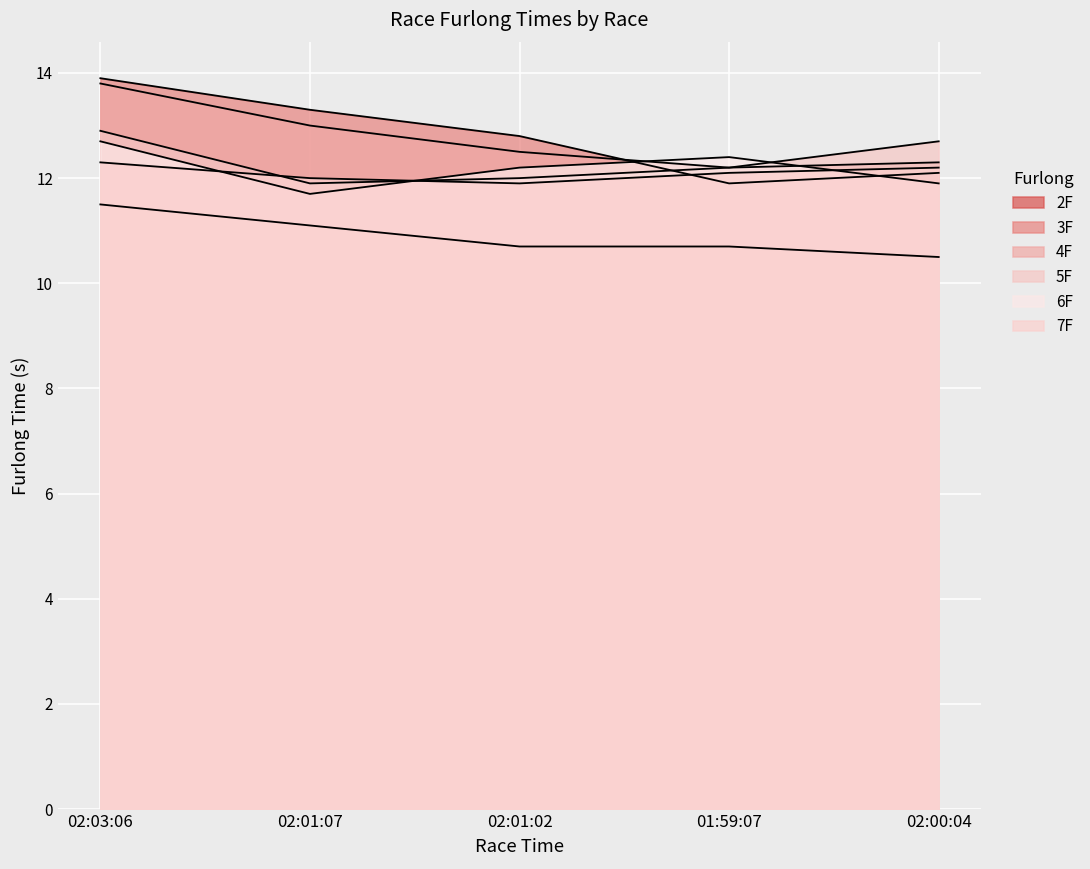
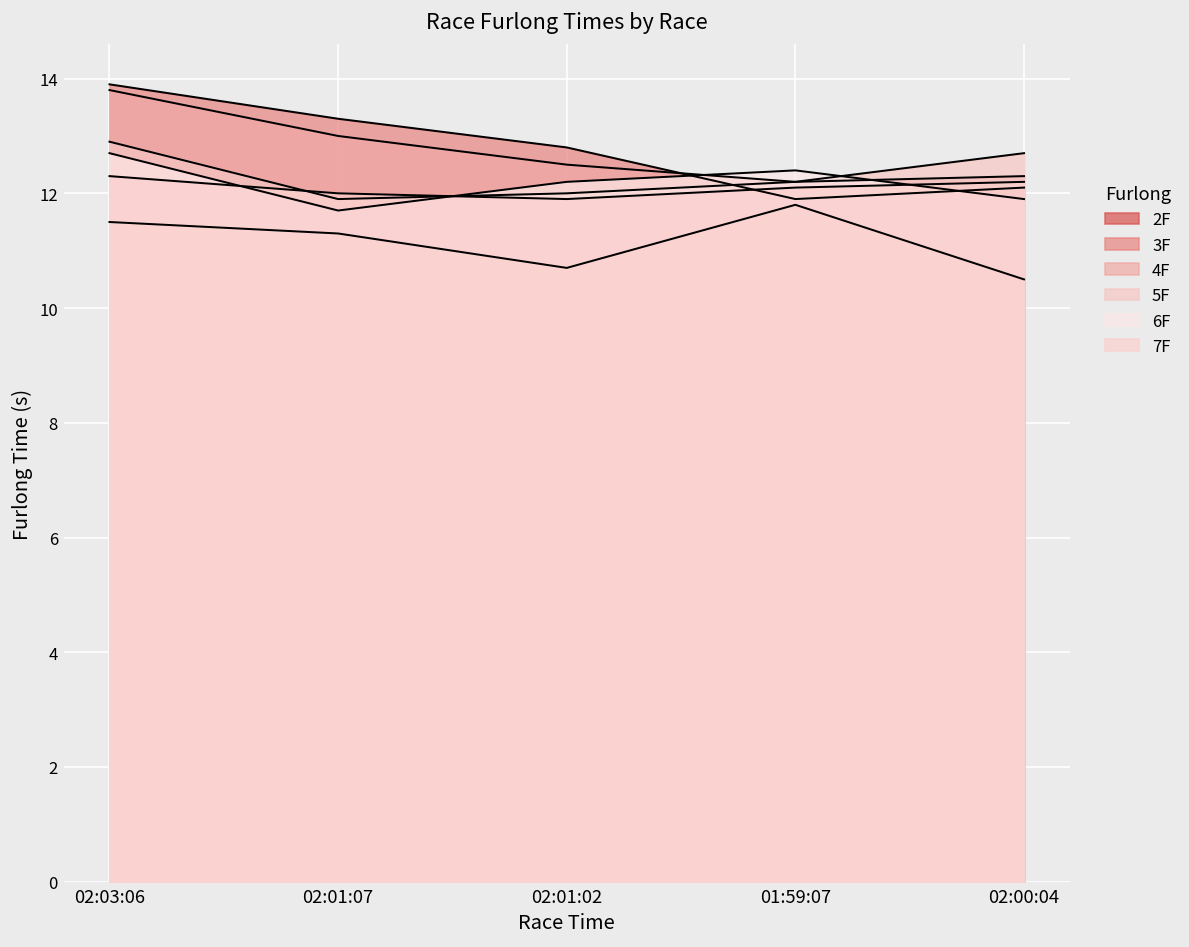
2F, 02:01:07: 11.1 -> 11.3
2F, 01:59:07: 10.7 -> 11.8
